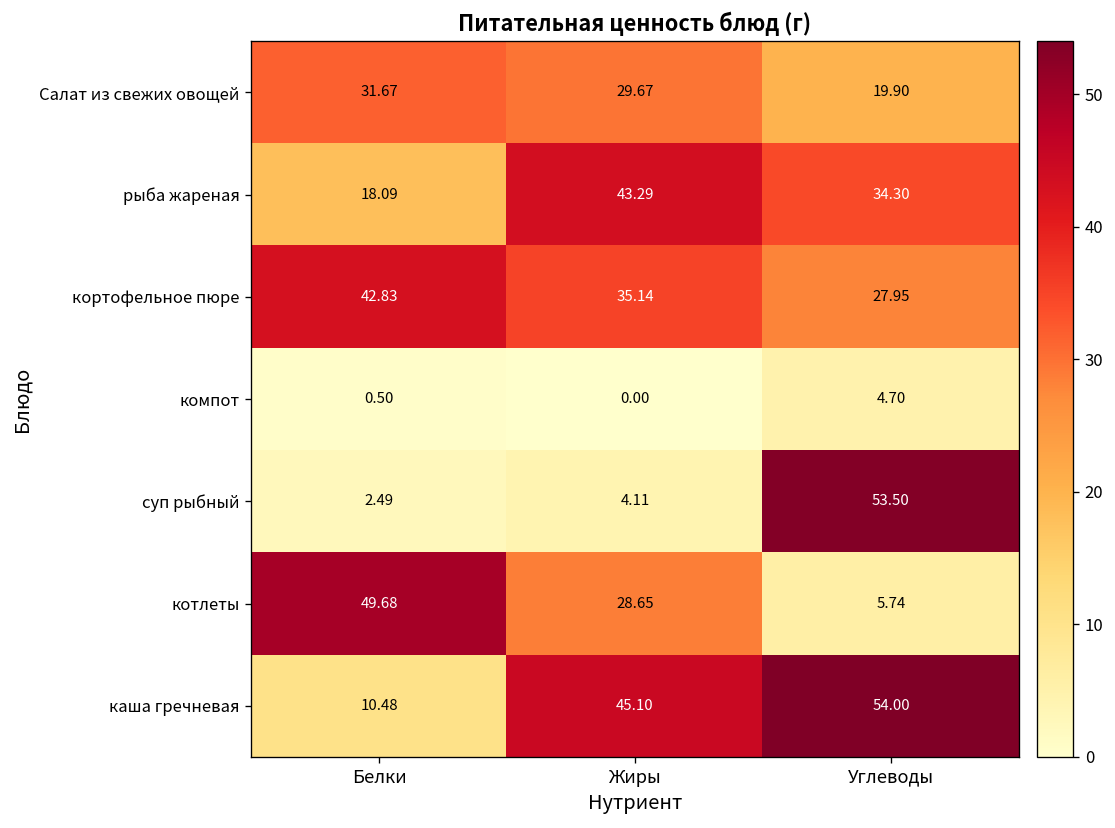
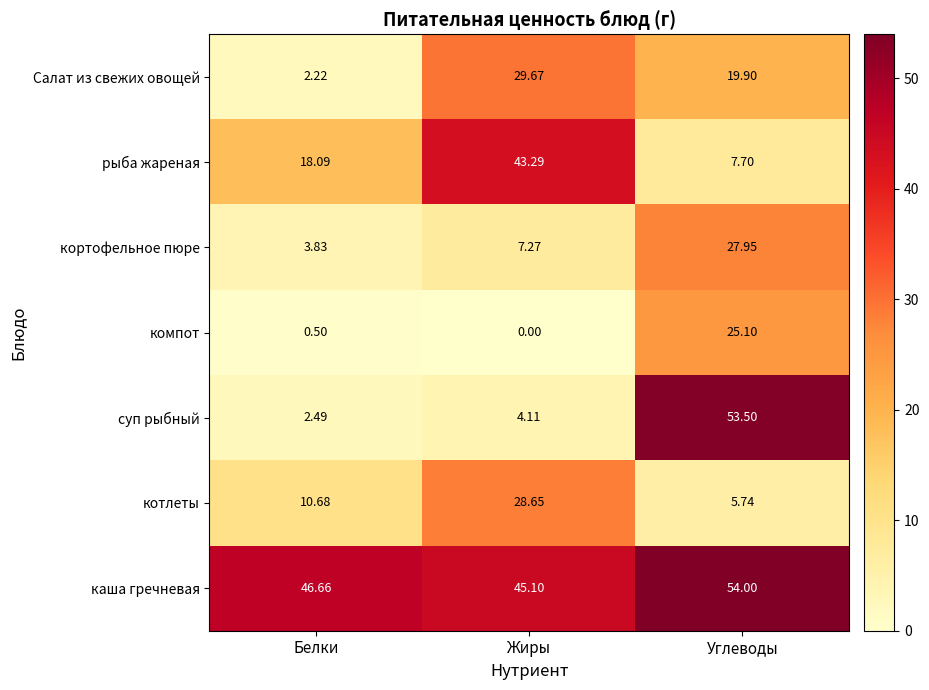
Салат из свежих овощей, Белки: 31.67 -> 2.22
рыба жареная, Углеводы: 34.30 -> 7.70
кортофельное пюре, Белки: 42.83 -> 3.83
кортофельное пюре, Жиры: 35.14 -> 7.27
компот, Углеводы: 4.70 -> 25.10
котлеты, Белки: 49.68 -> 10.68
каша гречневая, Белки: 10.48 -> 46.66
